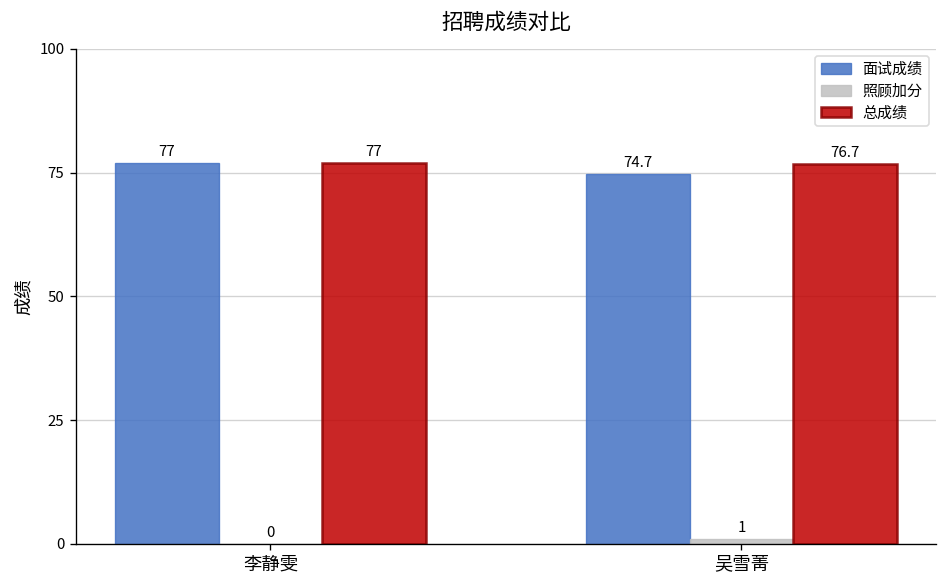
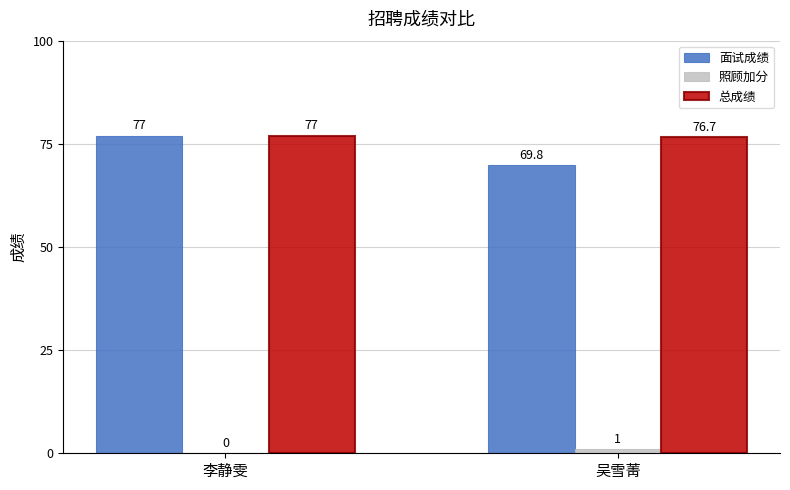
面试成绩, 吴雪菁: 74.7 -> 69.8
